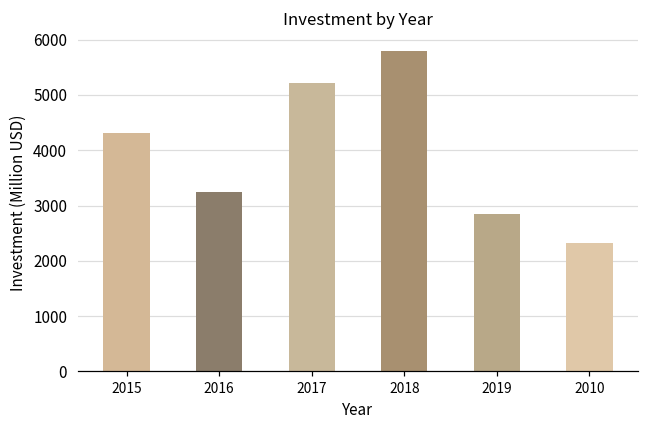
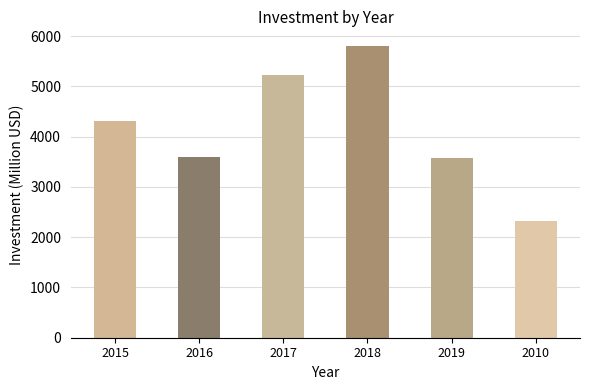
2016: 3200 -> 3600
2019: 2800 -> 3600
